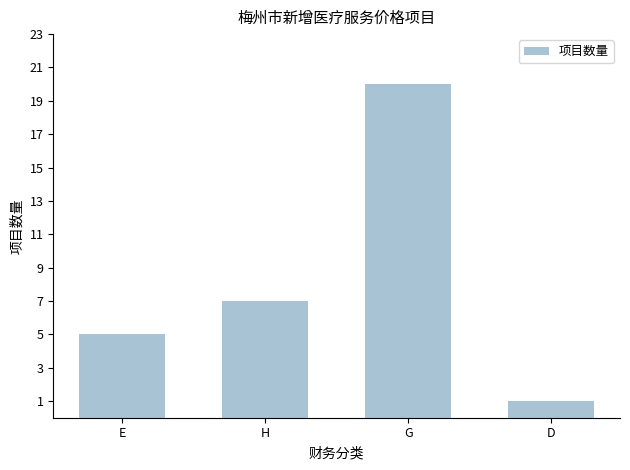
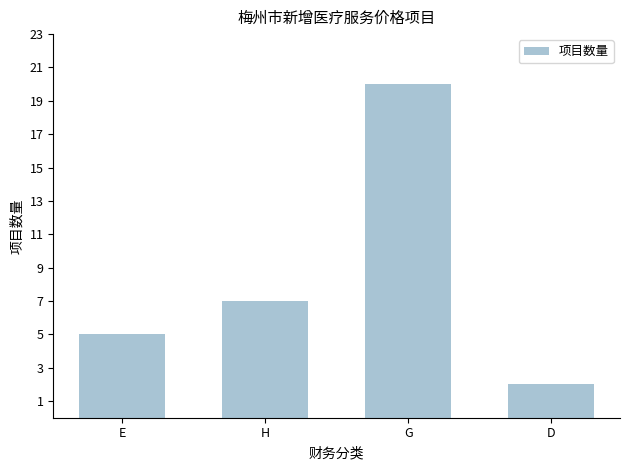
D: 1 -> 2
